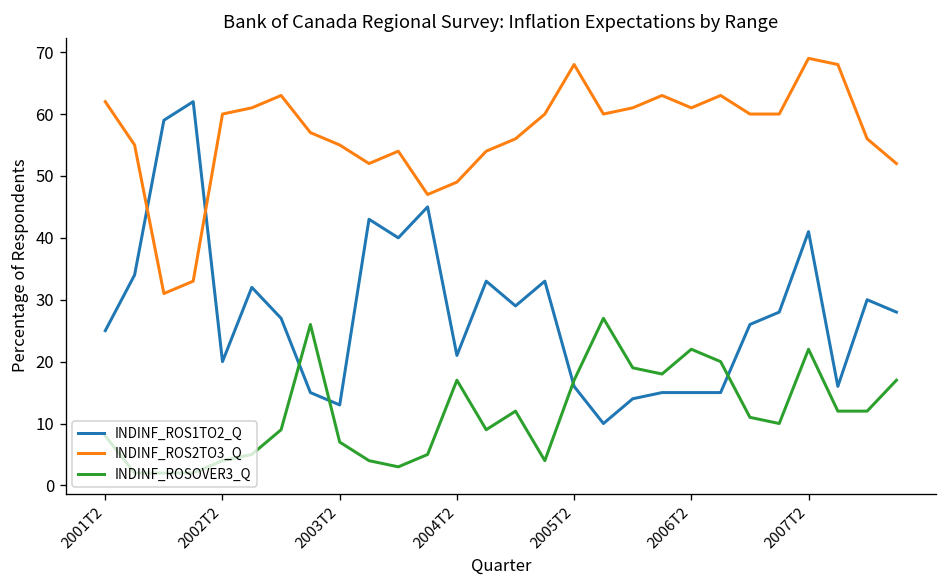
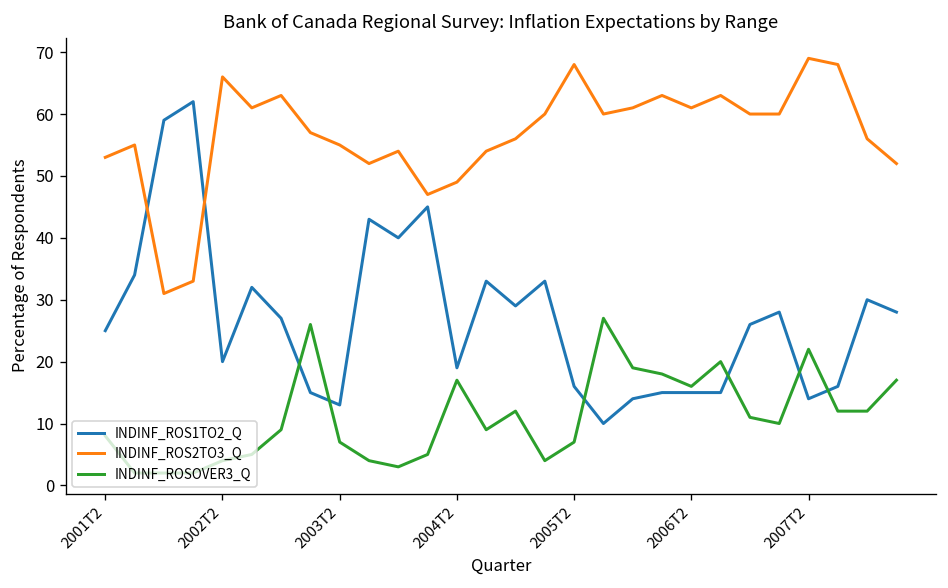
INDINF_ROS2TO3_Q, 2001T2: 62 -> 53
INDINF_ROS2TO3_Q, 2002T2: 60 -> 66
INDINF_ROS1TO2_Q, 2004T2: 21 -> 19
INDINF_ROSOVER3_Q, 2005T2: 17 -> 7
INDINF_ROSOVER3_Q, 2006T2: 22 -> 16
INDINF_ROS1TO2_Q, 2007T2: 41 -> 14
